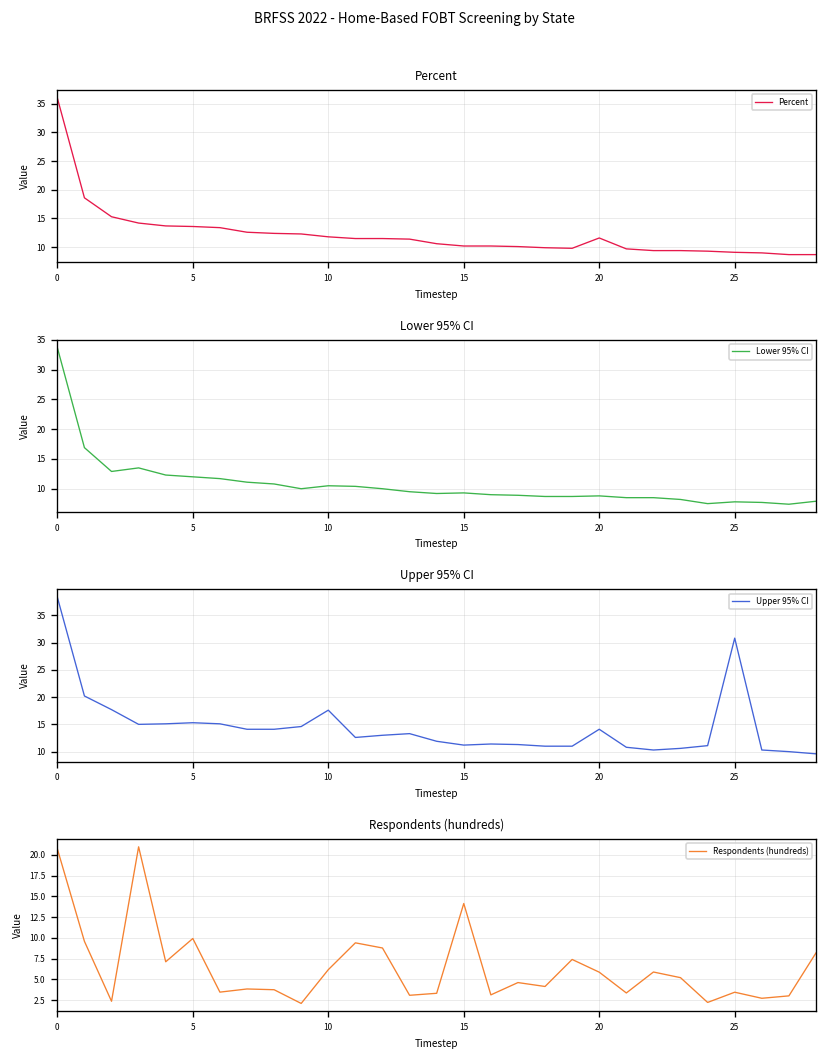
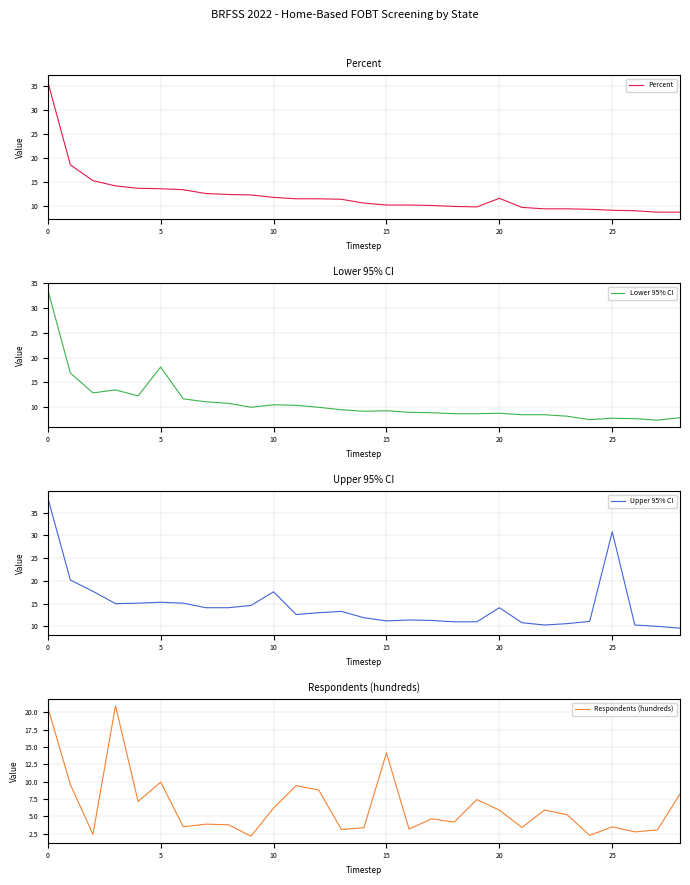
Lower 95% CI, 5: 12 -> 18
